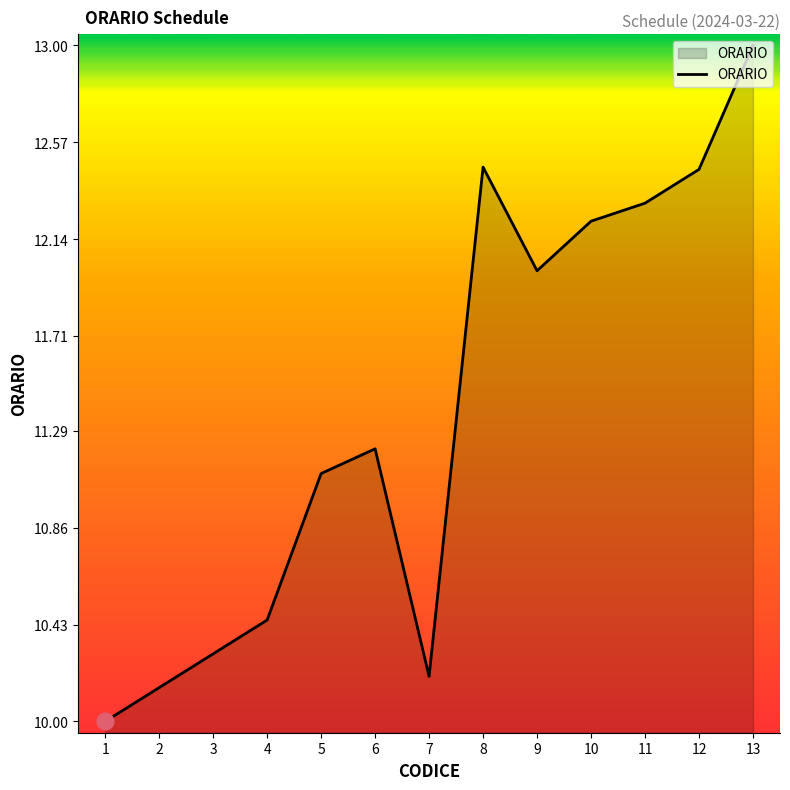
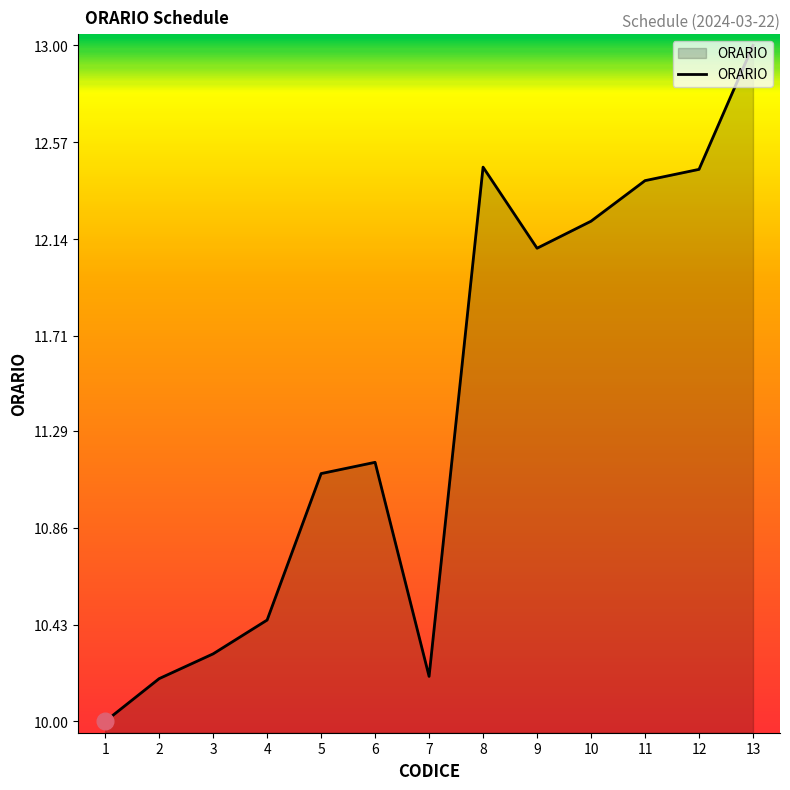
ORARIO, 2: 10.15 -> 10.19
ORARIO, 6: 11.21 -> 11.15
ORARIO, 9: 12.0 -> 12.1
ORARIO, 11: 12.3 -> 12.4
